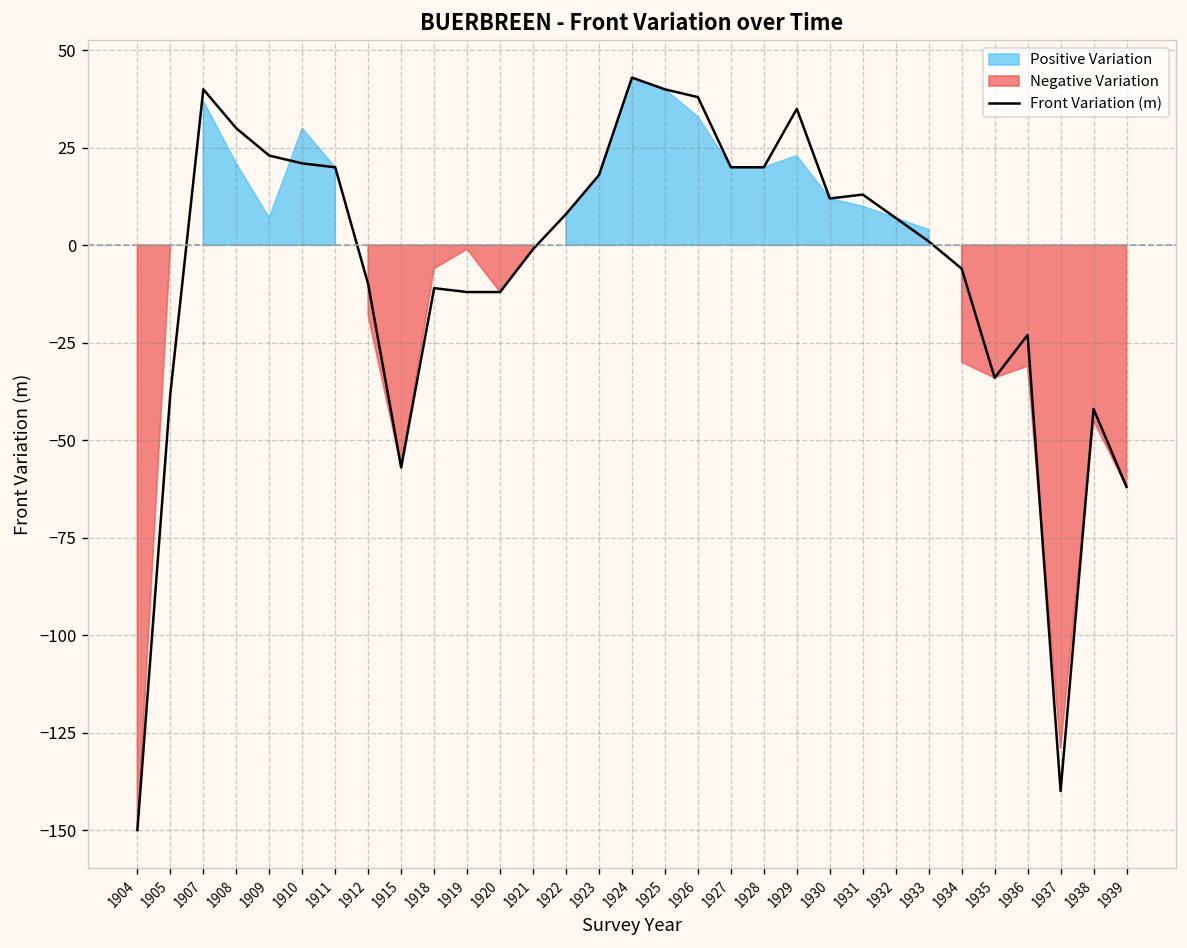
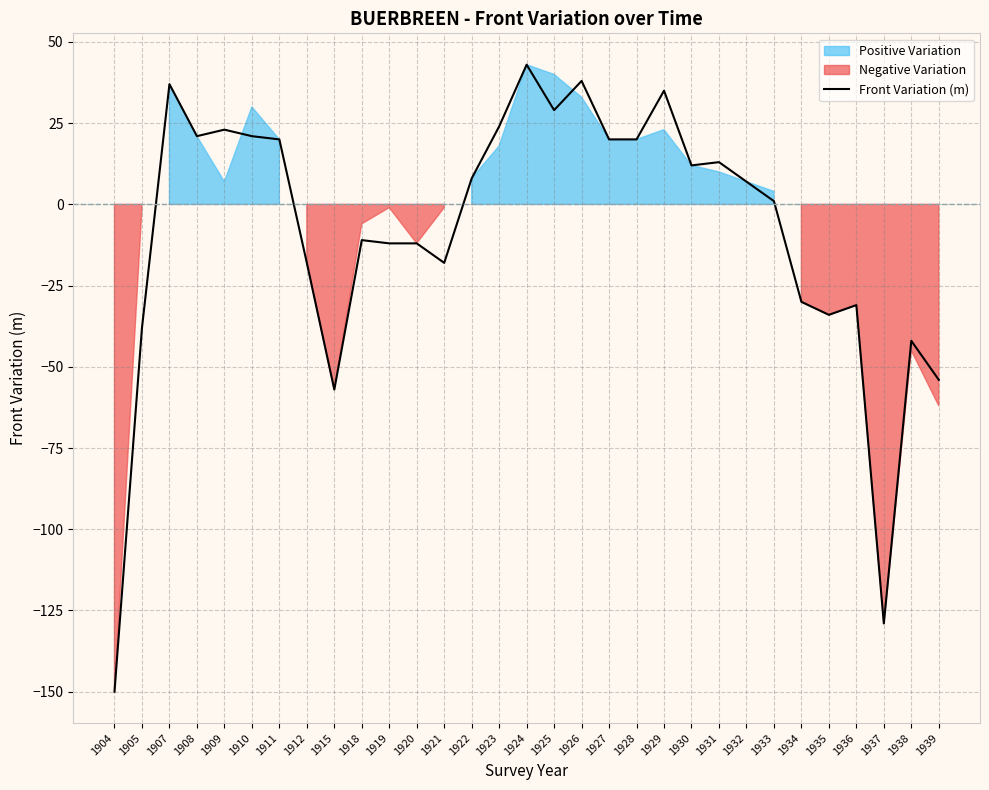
1907: 40 -> 37
1908: 30 -> 21
1912: -10 -> -18
1921: -1 -> -18
1923: 18 -> 24
1925: 40 -> 29
1934: -6 -> -30
1936: -23 -> -31
1937: -140 -> -129
1939: -62 -> -54
